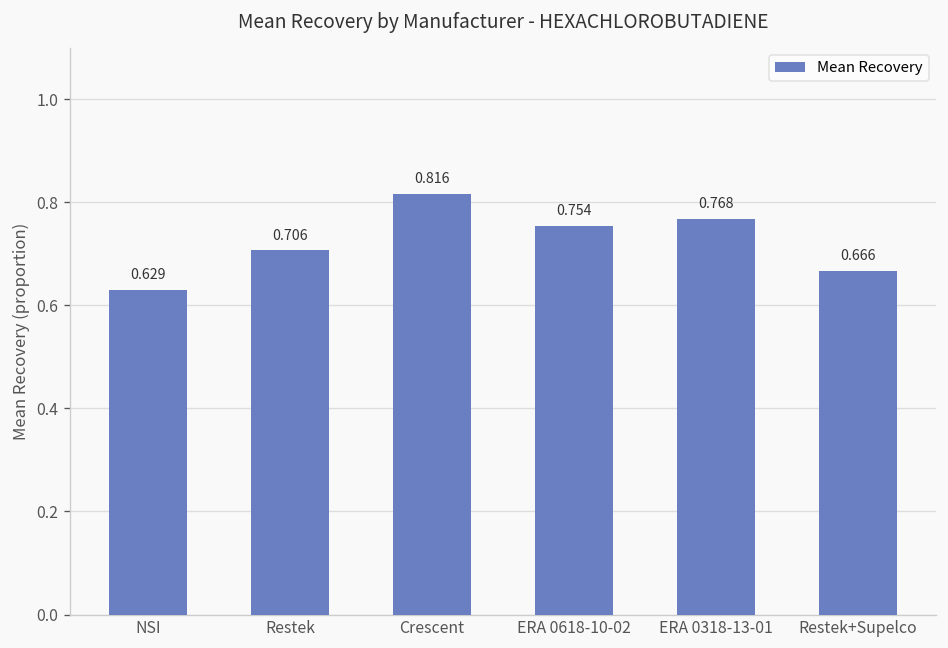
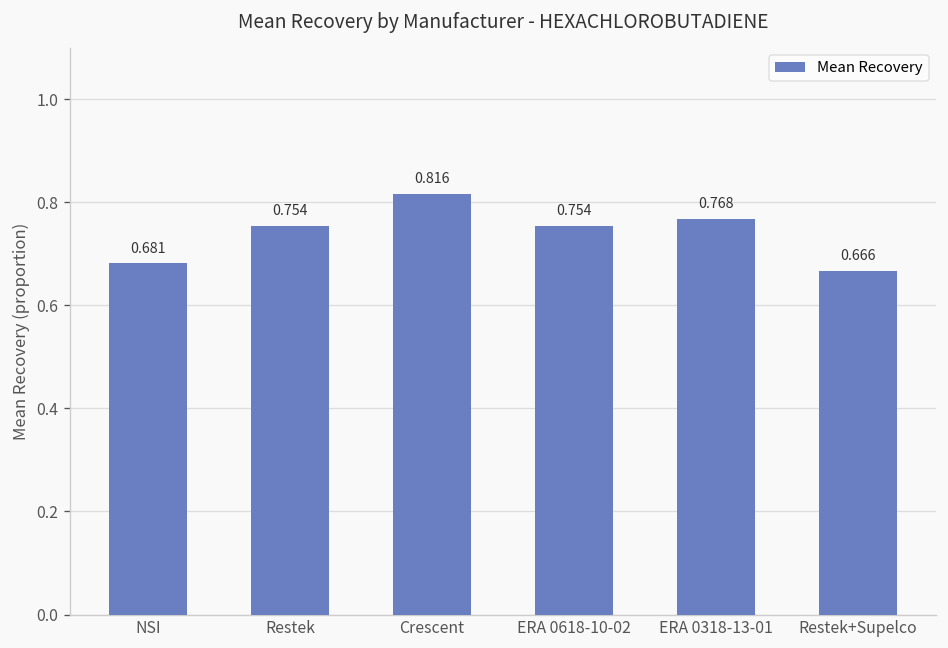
NSI: 0.629 -> 0.681
Restek: 0.706 -> 0.754
